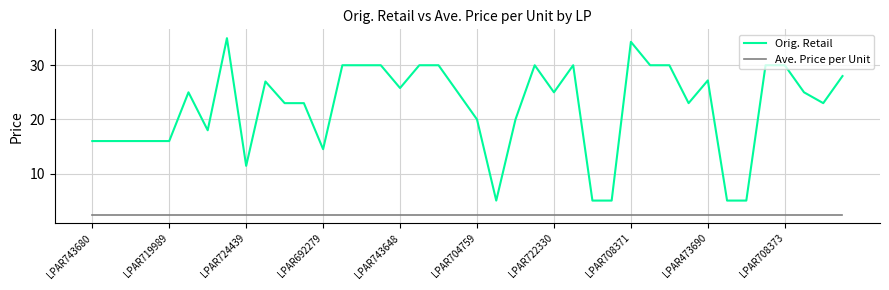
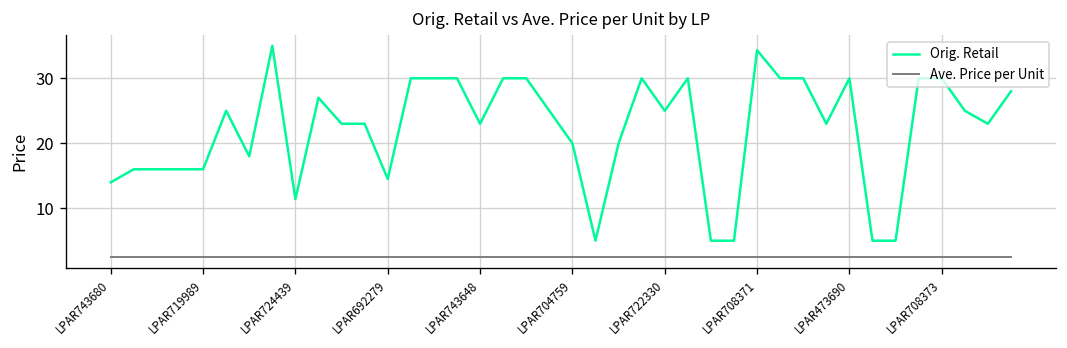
Orig. Retail, LPAR743680: 16 -> 14
Orig. Retail, LPAR743648: 26 -> 23
Orig. Retail, LPAR473690: 27 -> 30
